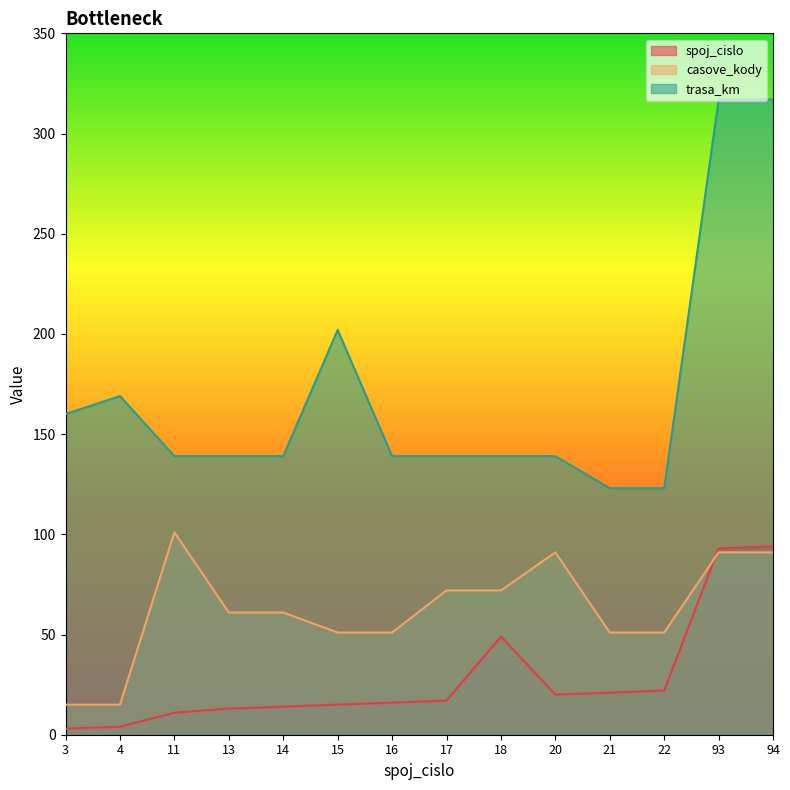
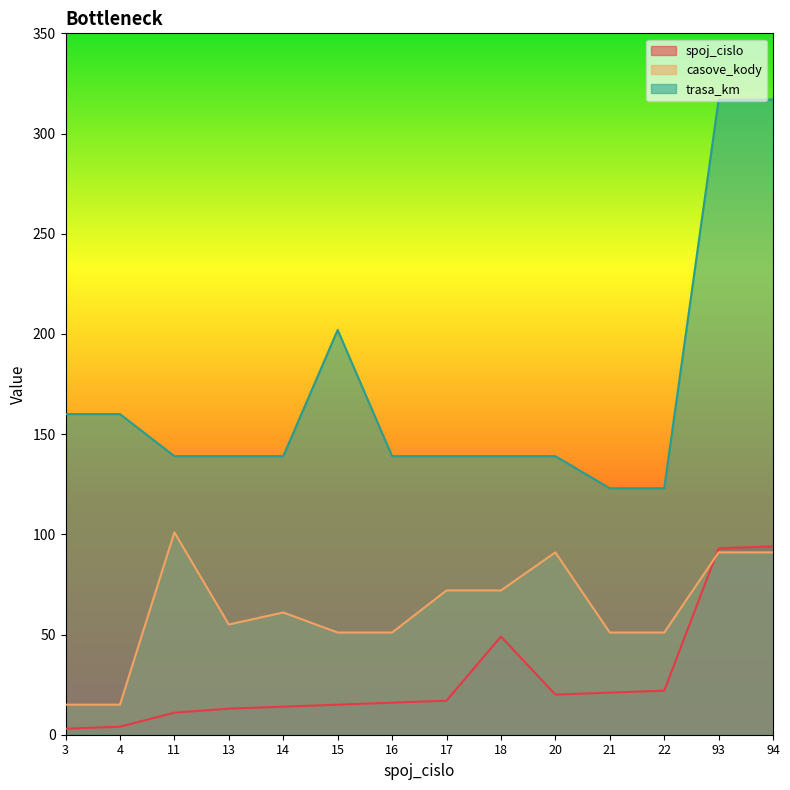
trasa_km, 4: 169 -> 160
casove_kody, 13: 61 -> 55
